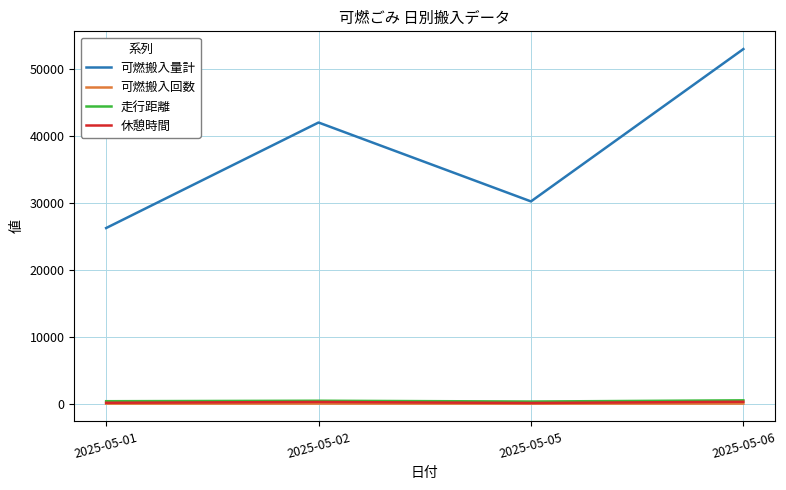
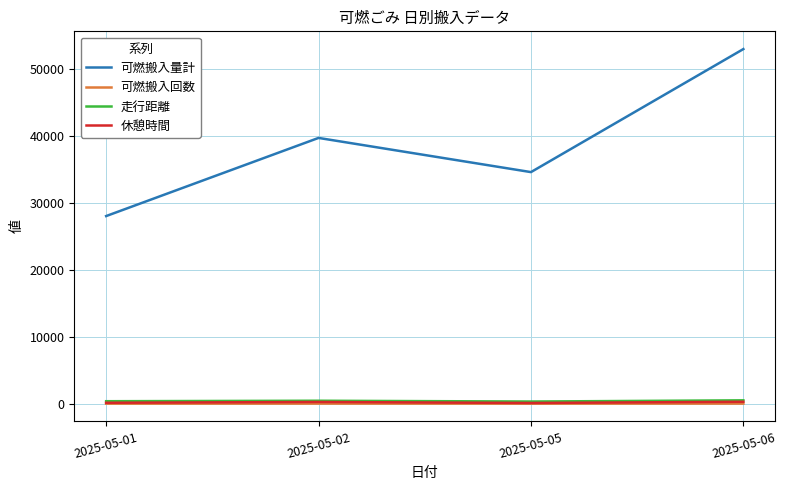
可燃搬入量計, 2025-05-01: 26000 -> 28000
可燃搬入量計, 2025-05-02: 42000 -> 40000
可燃搬入量計, 2025-05-05: 30000 -> 35000
